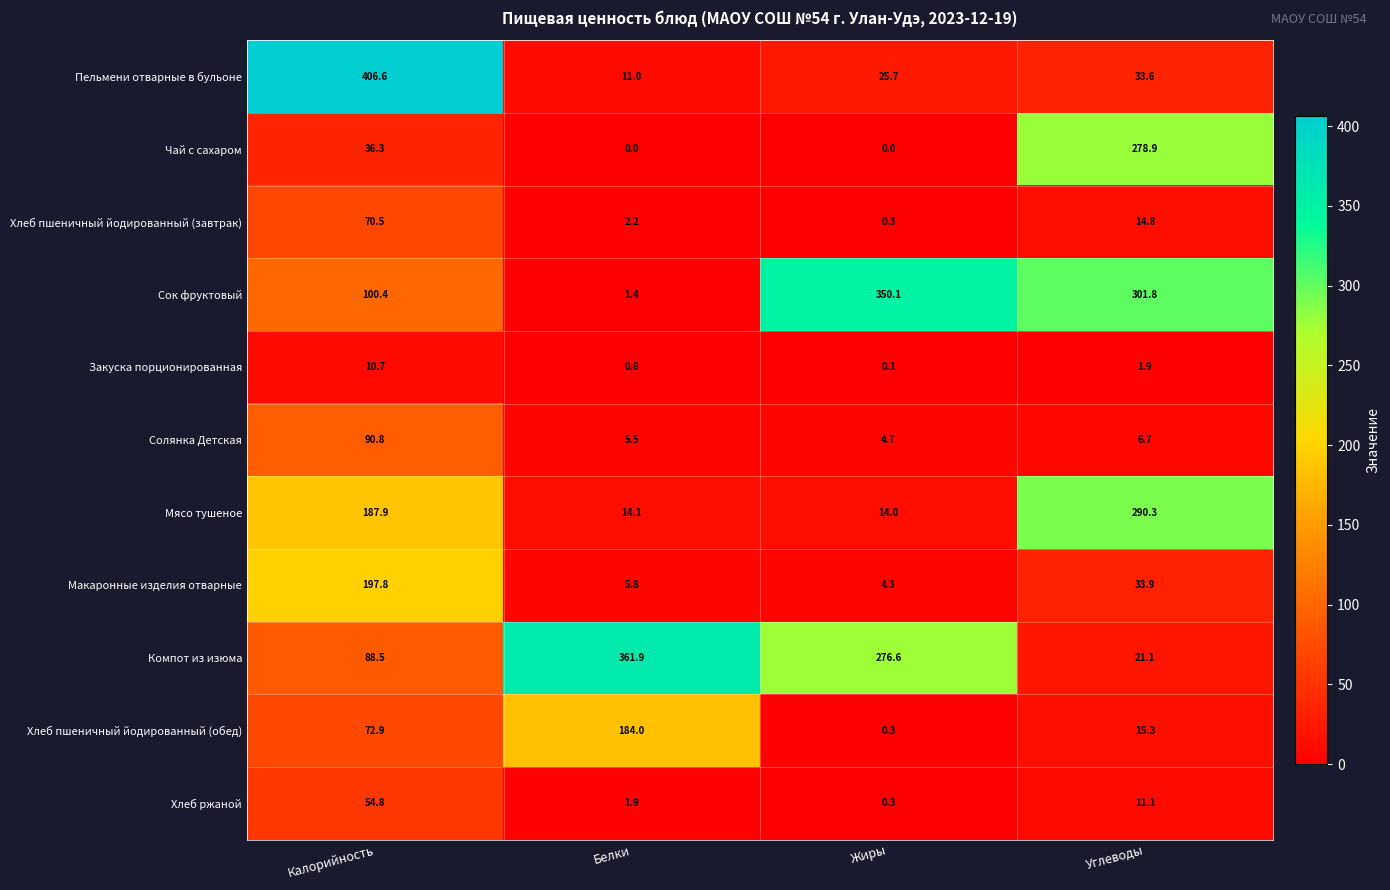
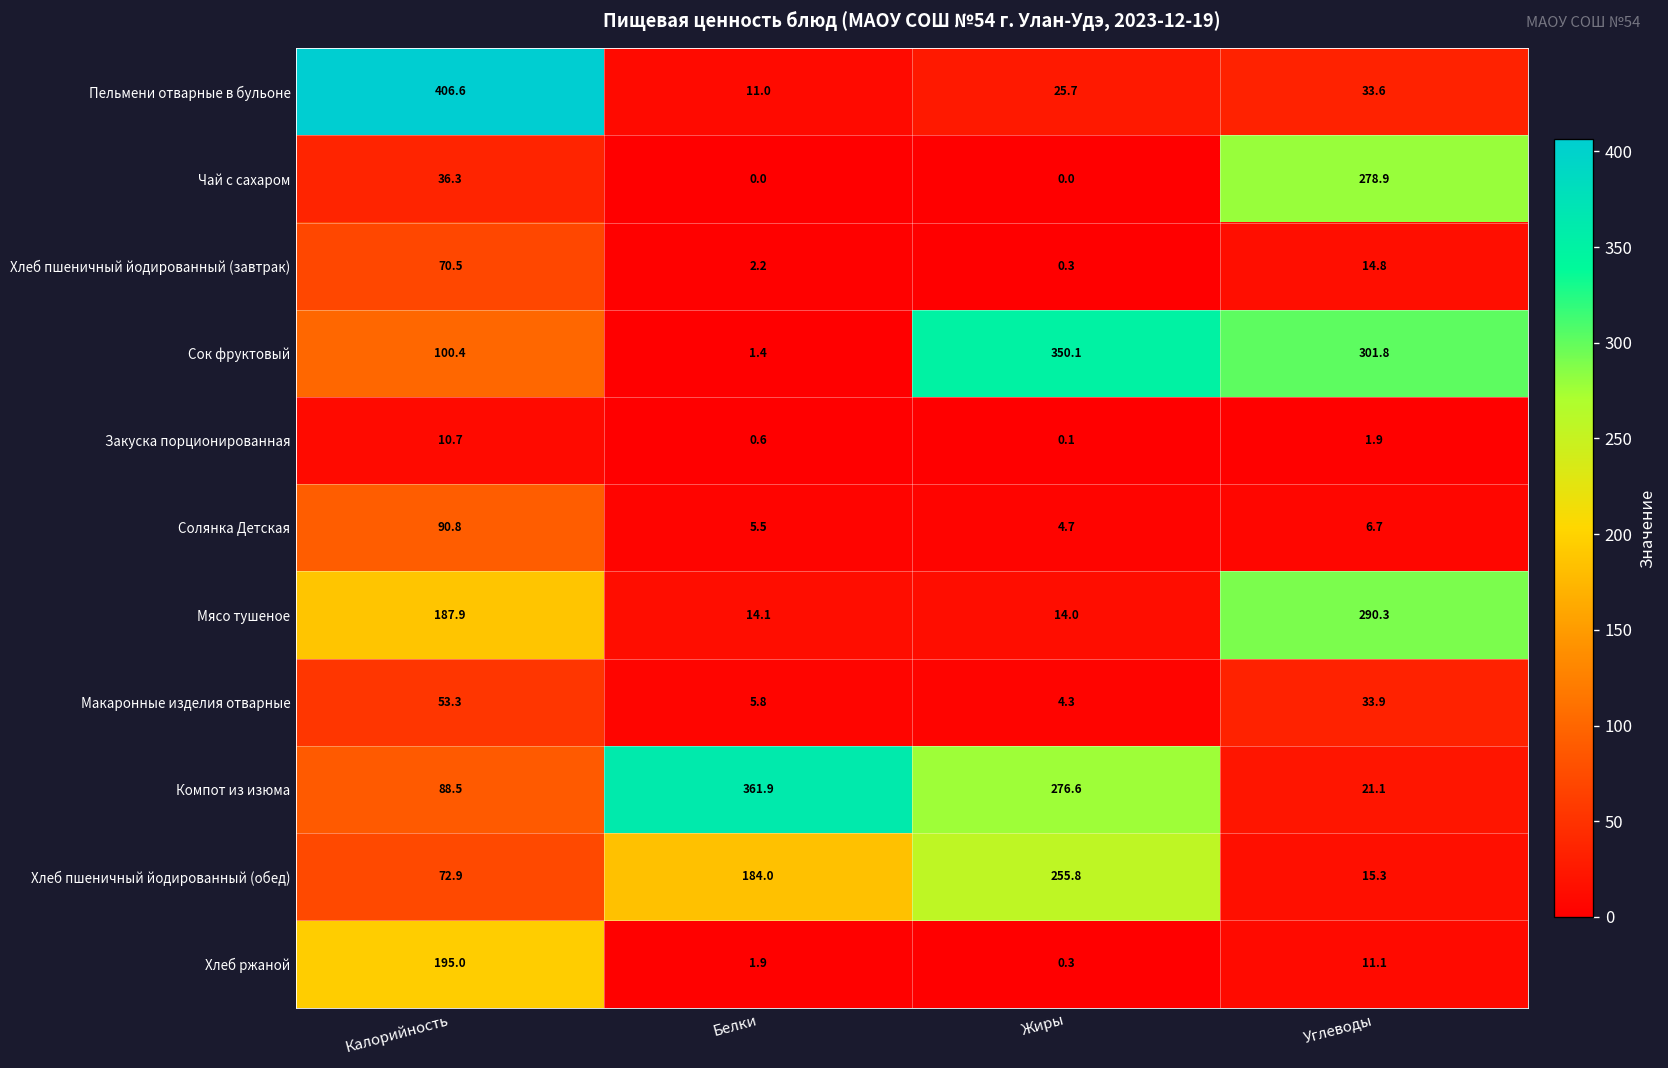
Макаронные изделия отварные, Калорийность: 197.8 -> 53.3
Хлеб пшеничный йодированный (обед), Жиры: 0.3 -> 255.8
Хлеб ржаной, Калорийность: 54.8 -> 195.0
